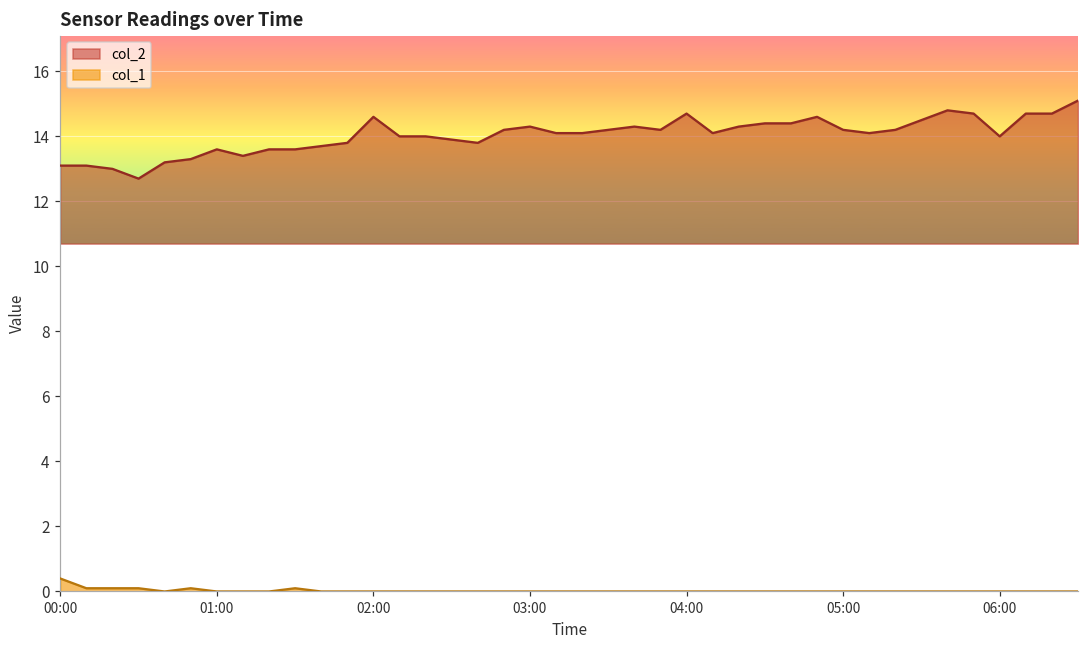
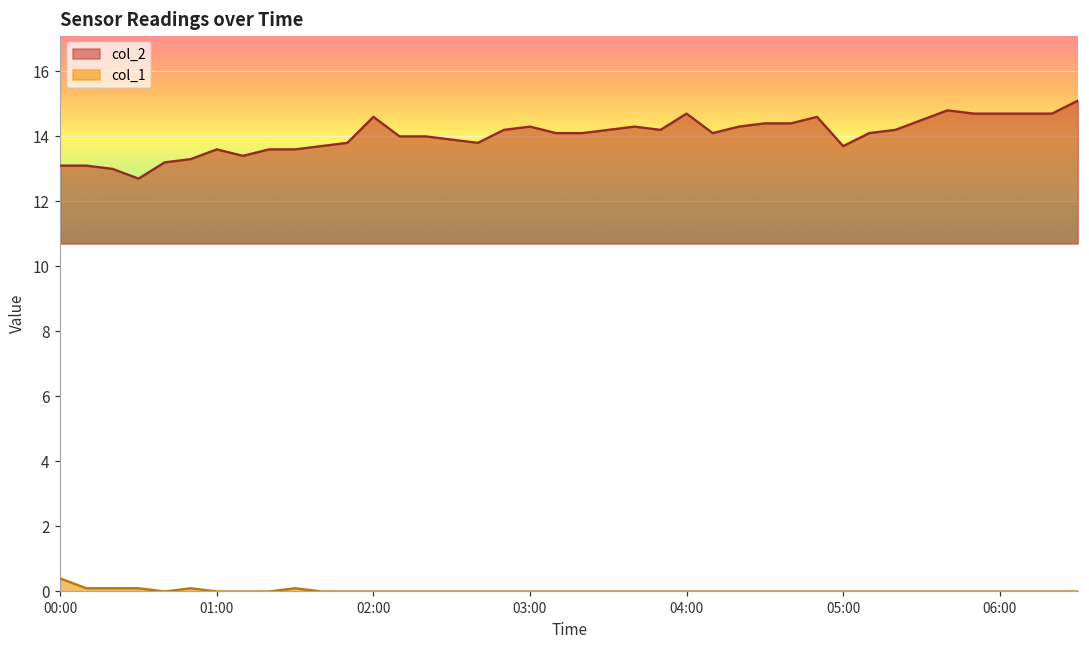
col_2, 05:00: 14.2 -> 13.7
col_2, 06:00: 14.0 -> 14.7
